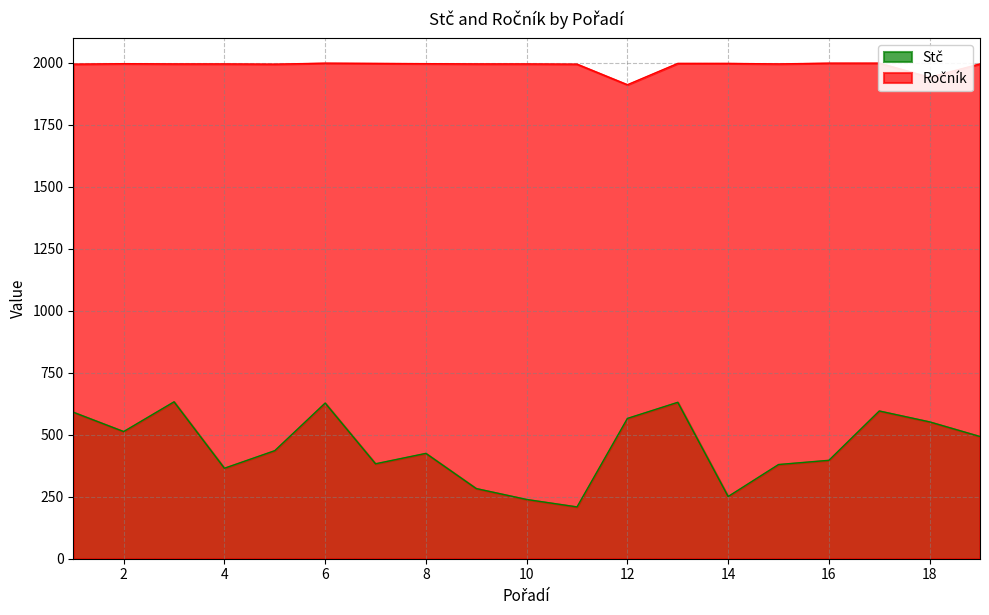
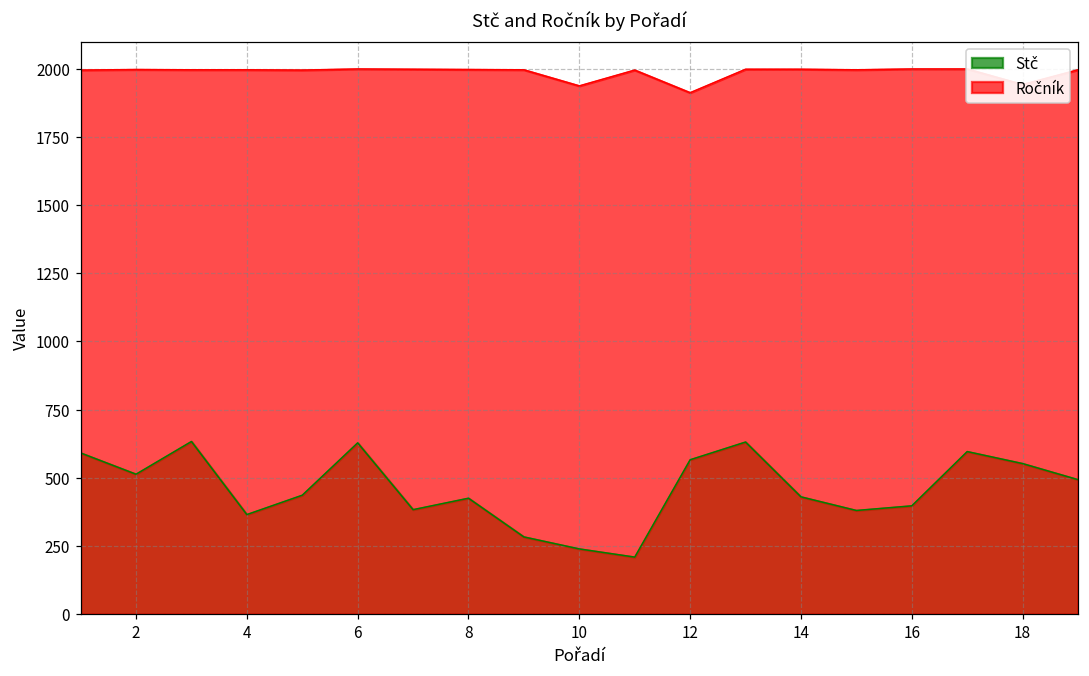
Ročník, 10: 2000 -> 1940
Stč, 14: 250 -> 430
